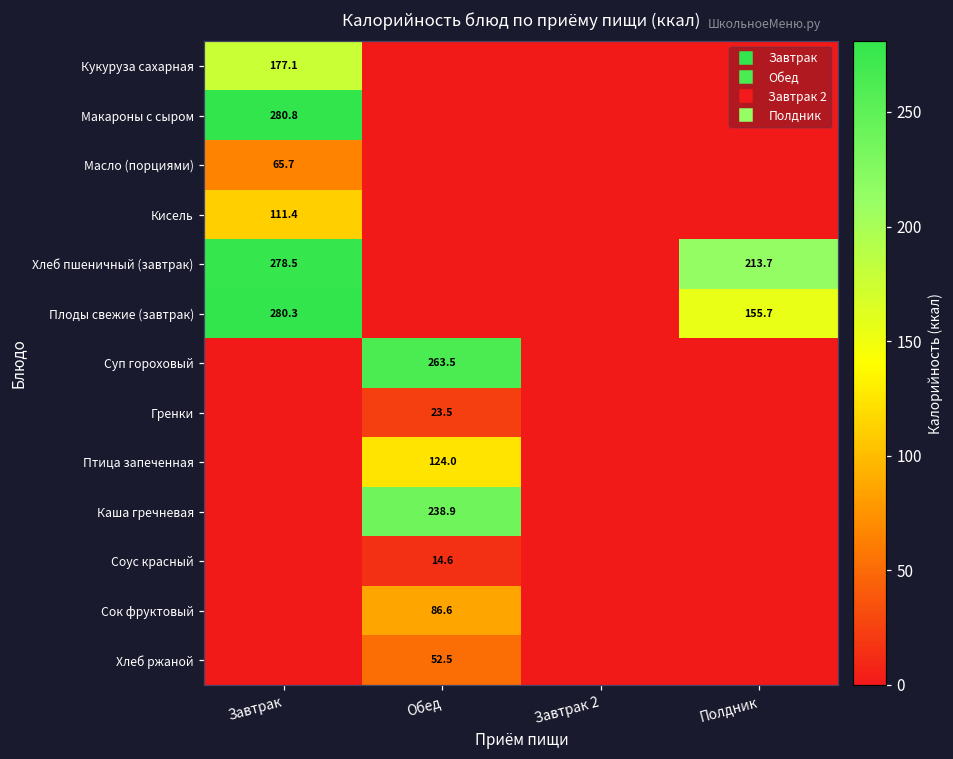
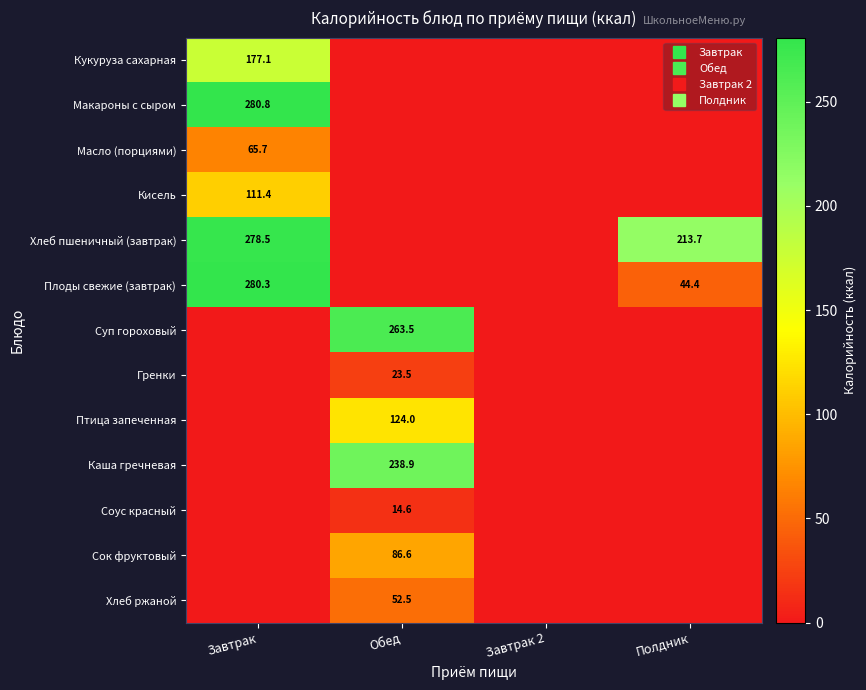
Плоды свежие (завтрак), Полдник: 155.7 -> 44.4
